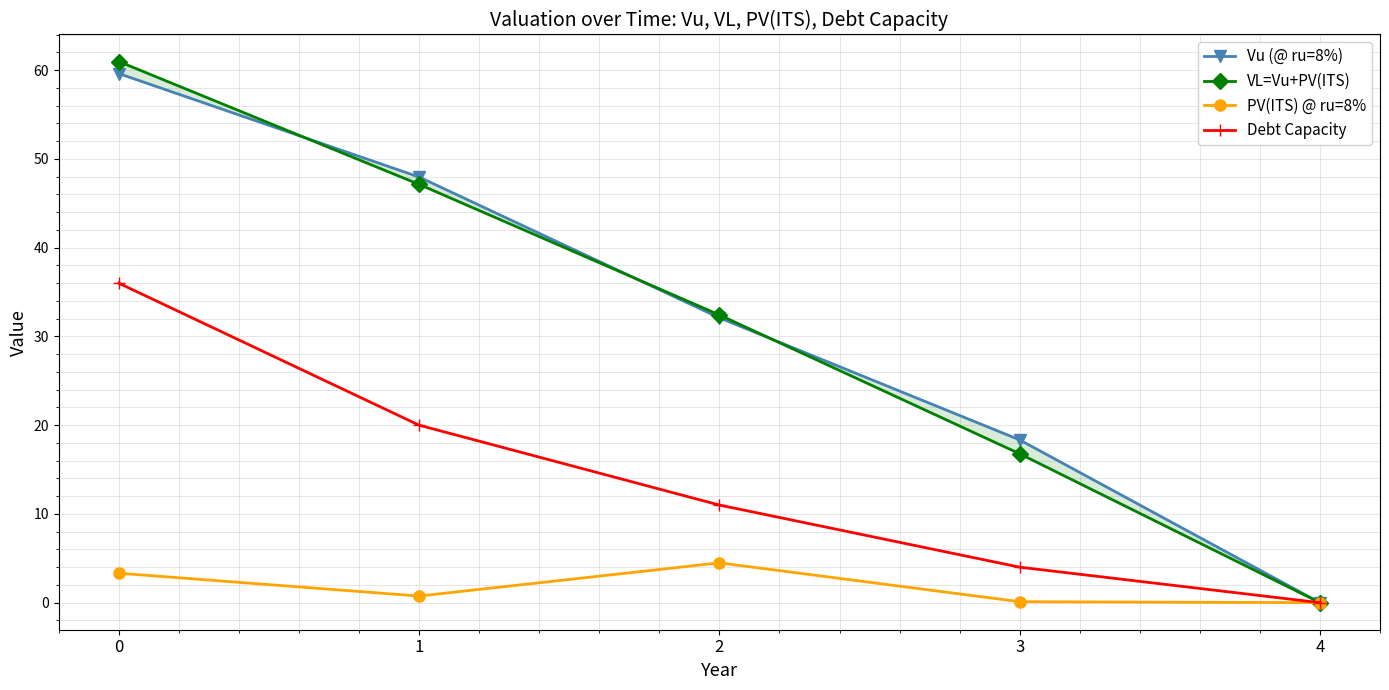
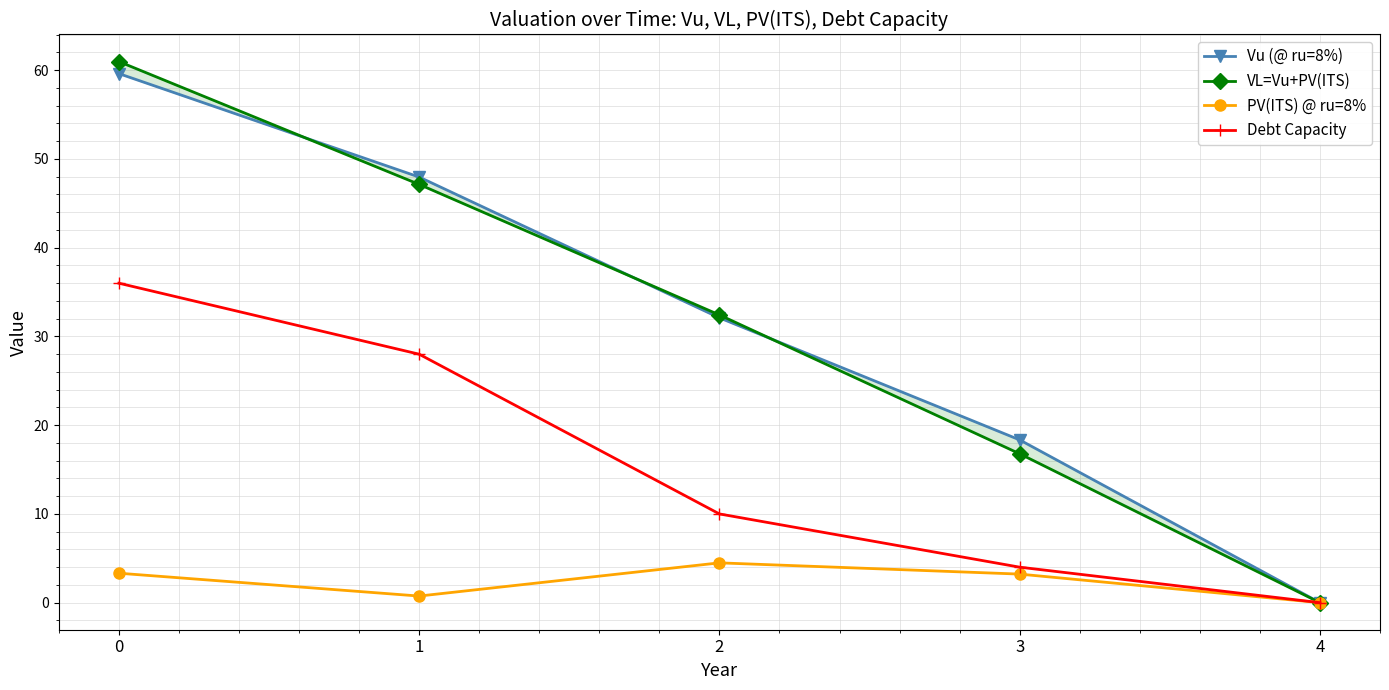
Debt Capacity, 1: 20 -> 28
Debt Capacity, 2: 11 -> 10
PV(ITS) @ ru=8%, 3: 0 -> 3
